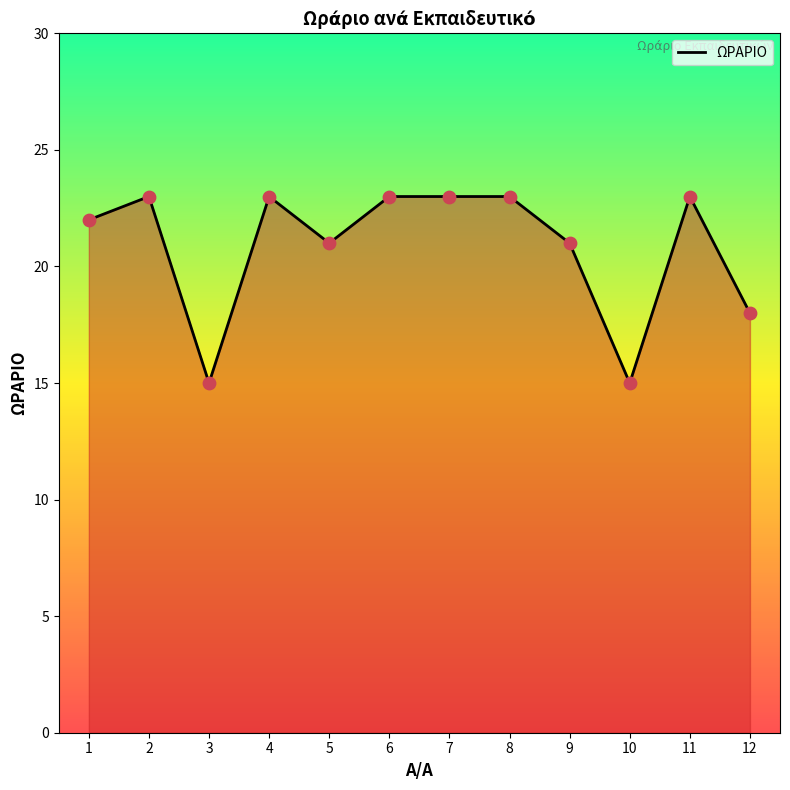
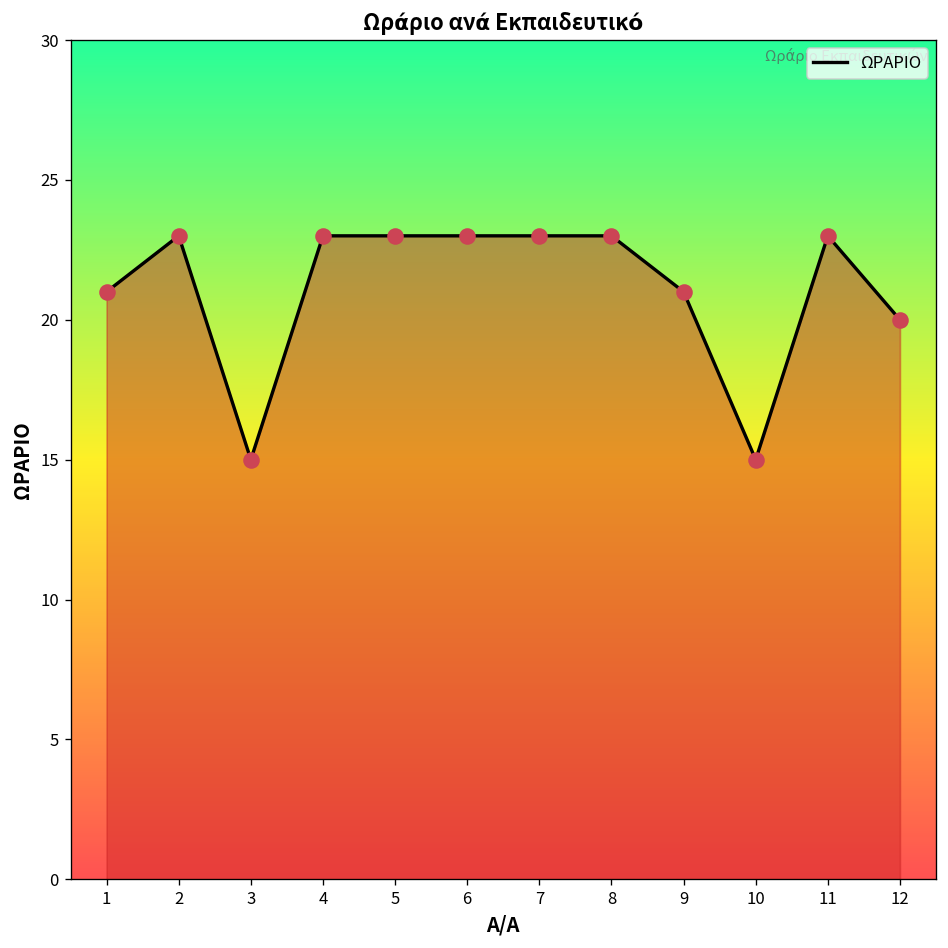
1: 22 -> 21
5: 21 -> 23
12: 18 -> 20
